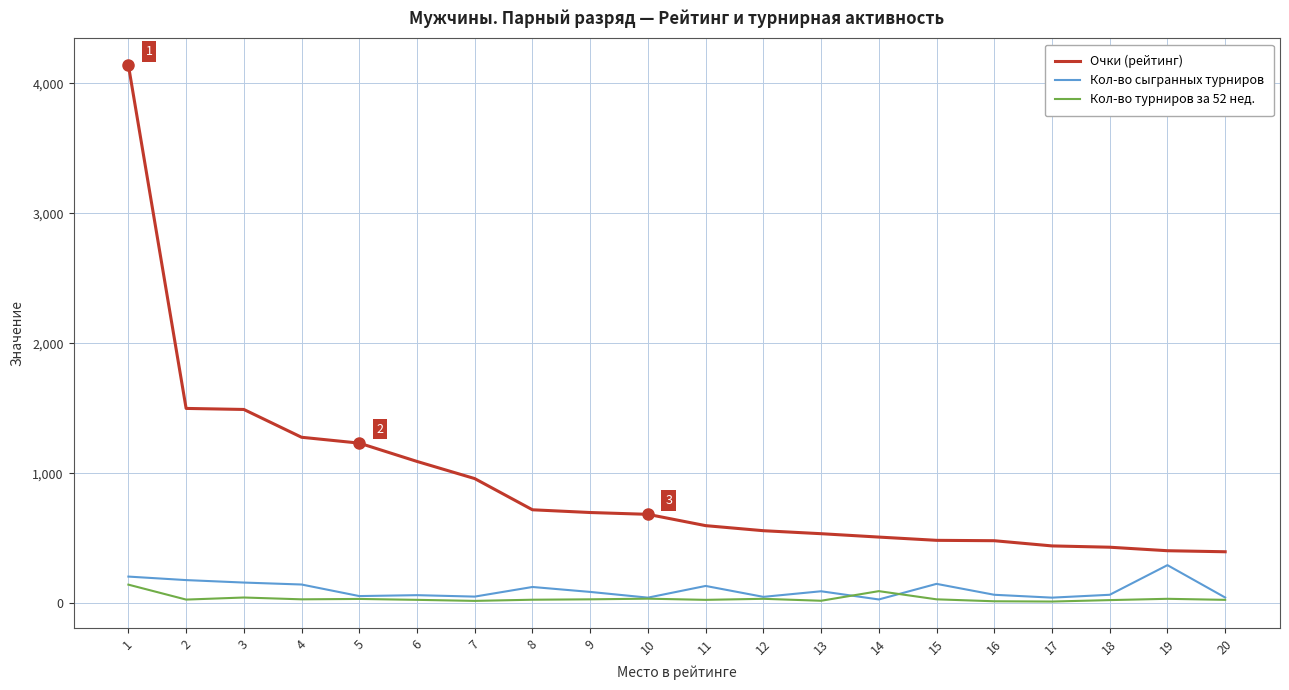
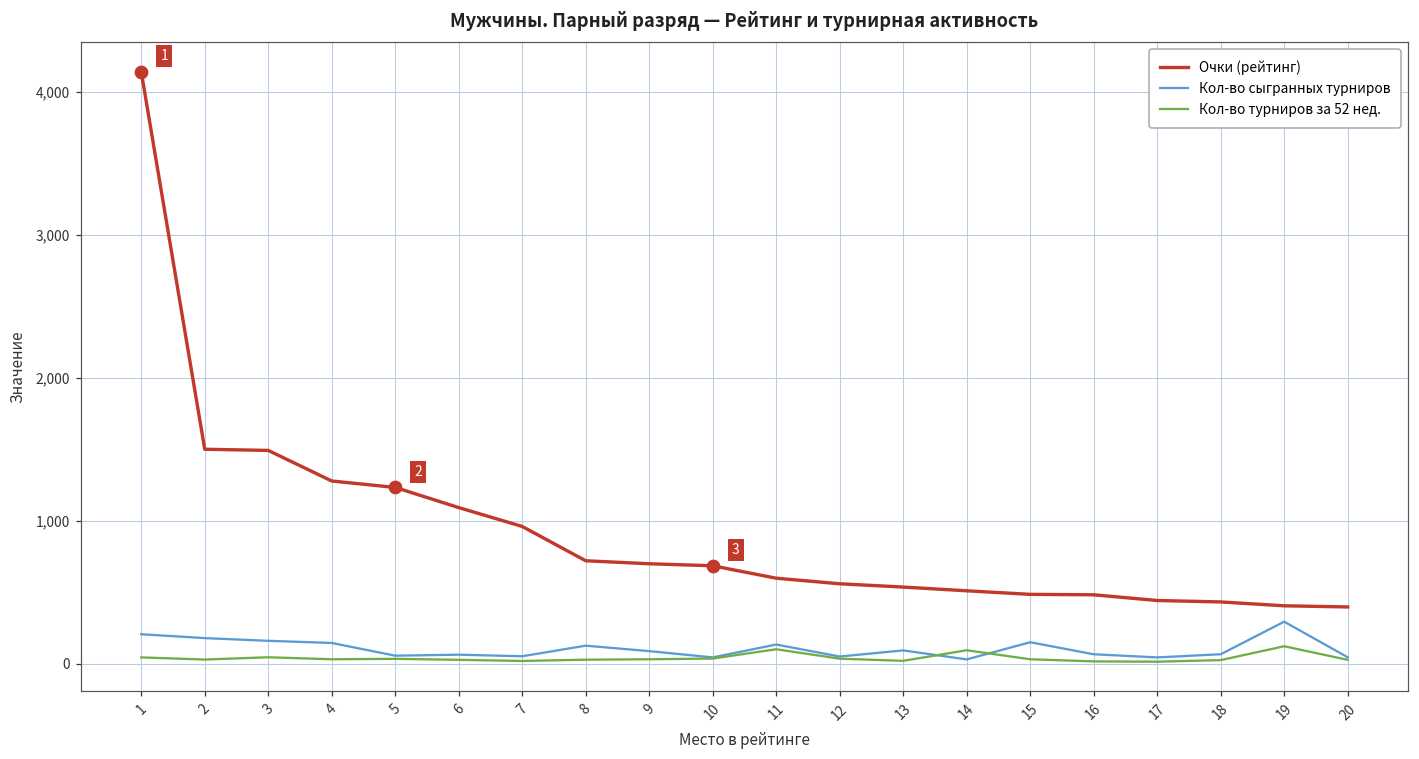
Кол-во турниров за 52 нед., 1: 140 -> 40
Кол-во турниров за 52 нед., 11: 30 -> 100
Кол-во турниров за 52 нед., 19: 30 -> 120
